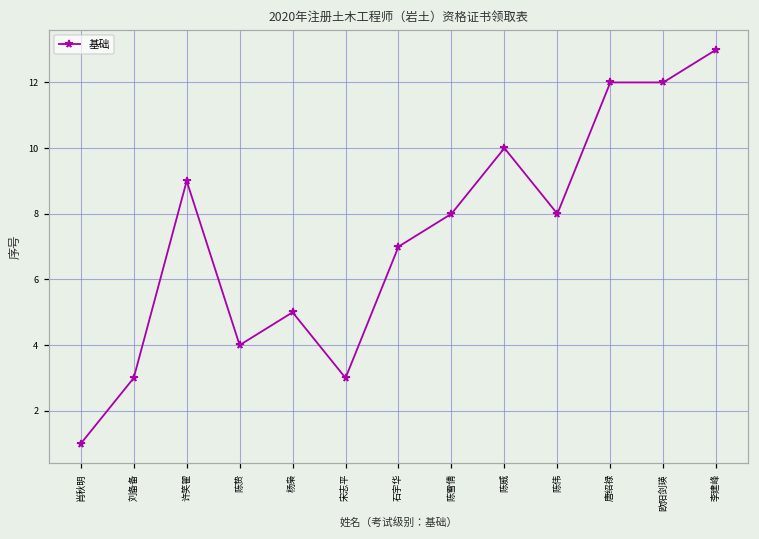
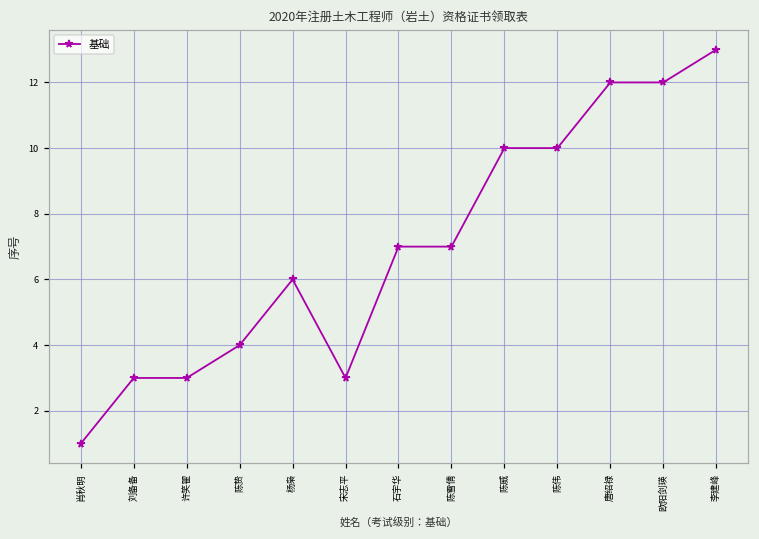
许笑翟: 9 -> 3
杨枭: 5 -> 6
陈雪倩: 8 -> 7
陈伟: 8 -> 10
